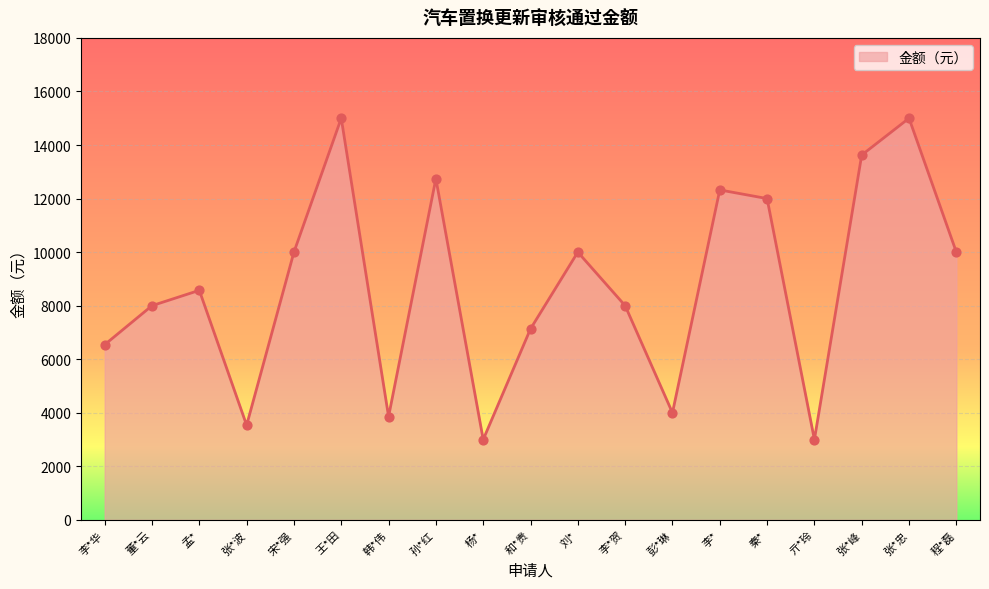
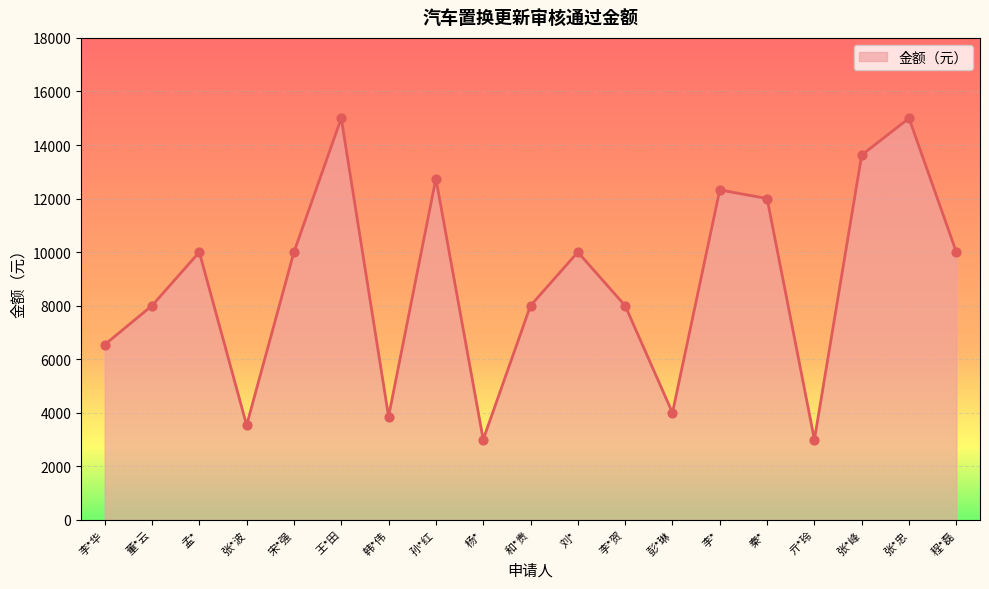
孟*: 8600 -> 10000
和*贵: 7100 -> 8000
